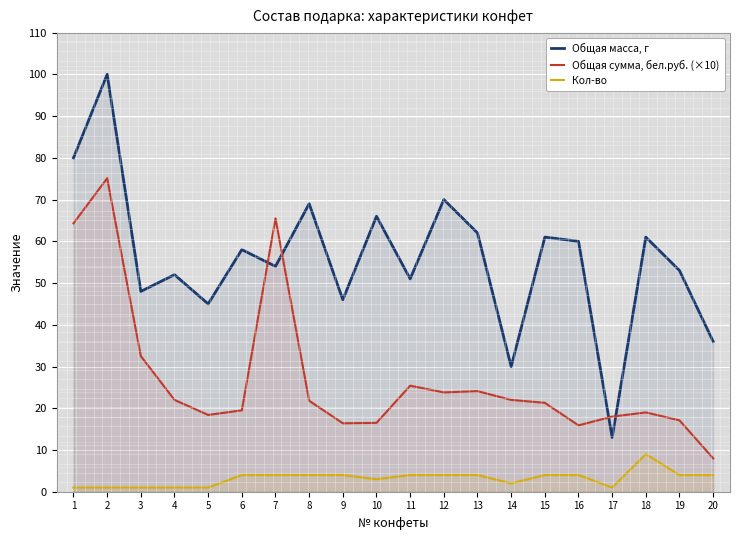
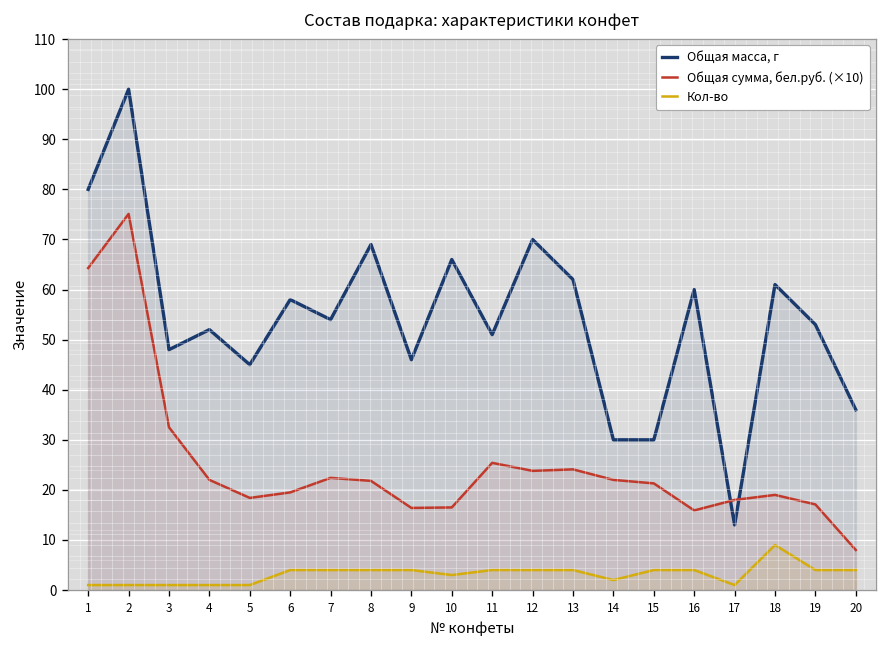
Общая сумма, бел.руб. (×10), 7: 66 -> 22
Общая масса, г, 15: 61 -> 30
